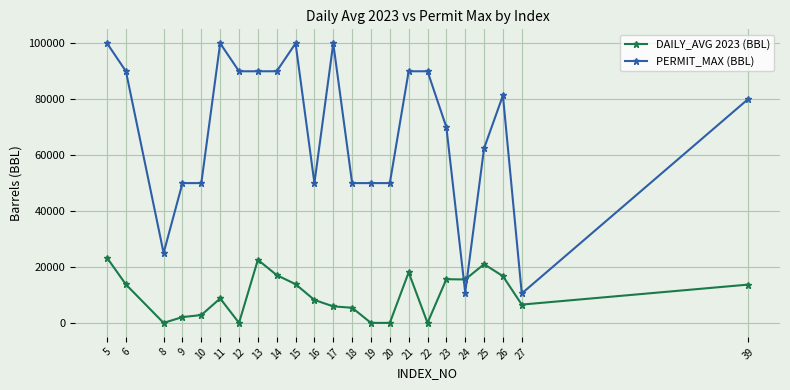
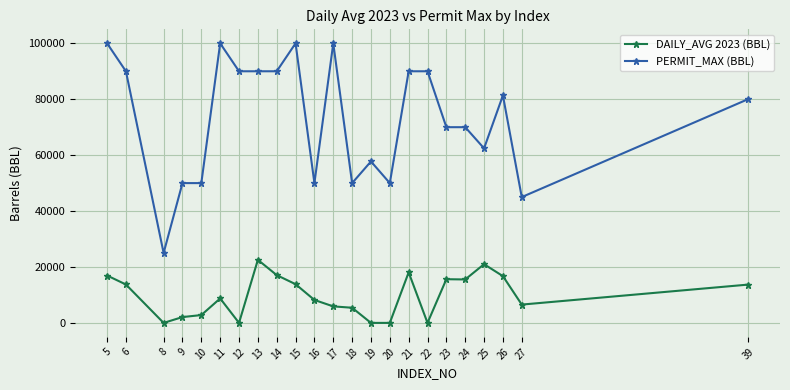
DAILY_AVG 2023 (BBL), 5: 23000 -> 17000
PERMIT_MAX (BBL), 19: 50000 -> 58000
PERMIT_MAX (BBL), 24: 11000 -> 70000
PERMIT_MAX (BBL), 27: 11000 -> 45000
